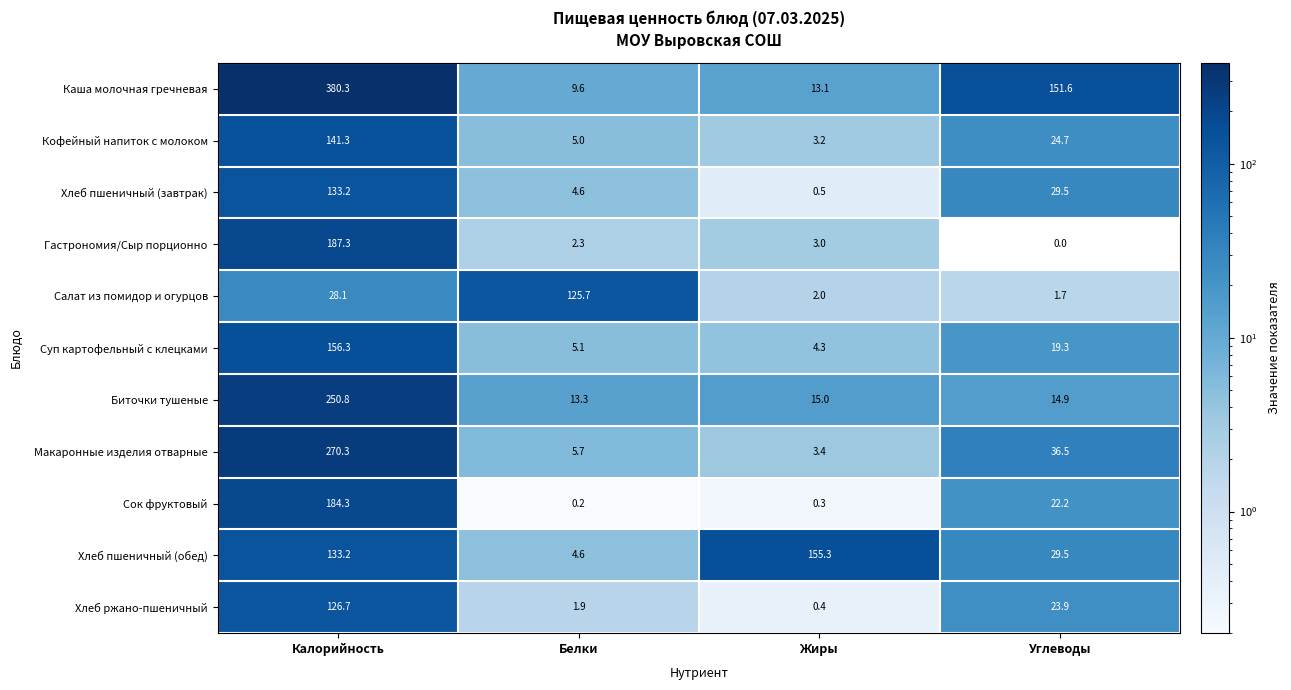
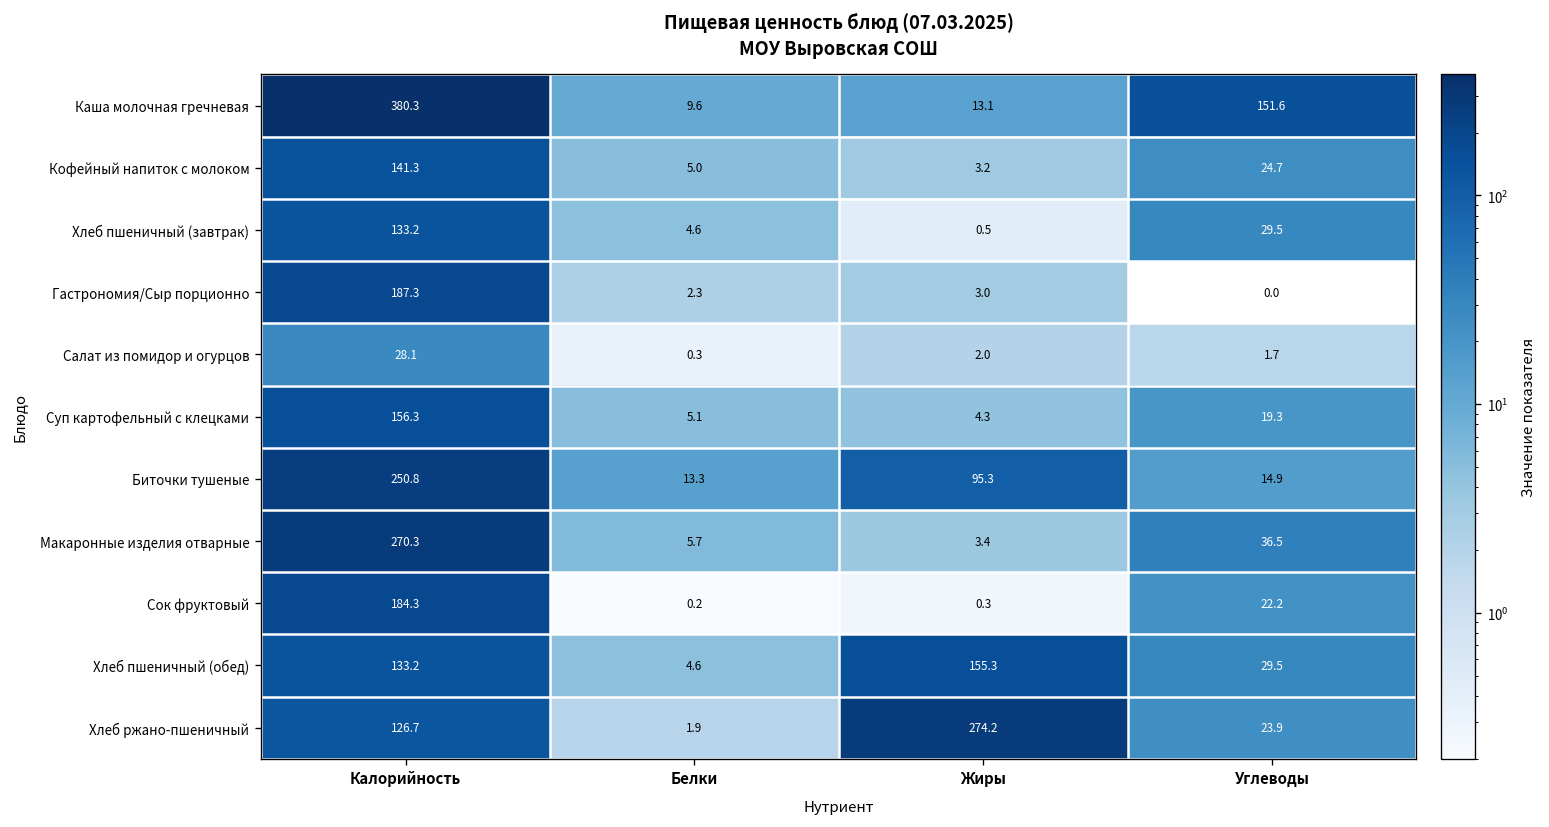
Салат из помидор и огурцов, Белки: 125.7 -> 0.3
Биточки тушеные, Жиры: 15.0 -> 95.3
Хлеб ржано-пшеничный, Жиры: 0.4 -> 274.2
